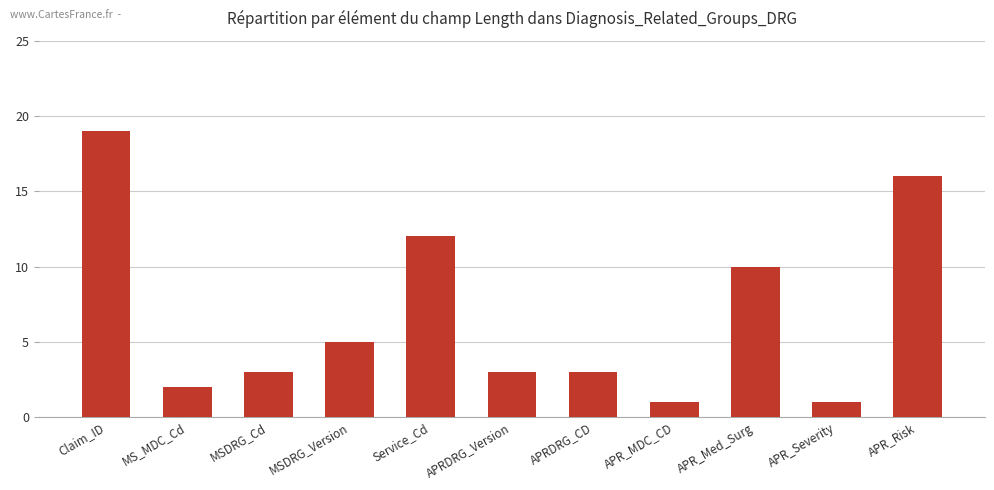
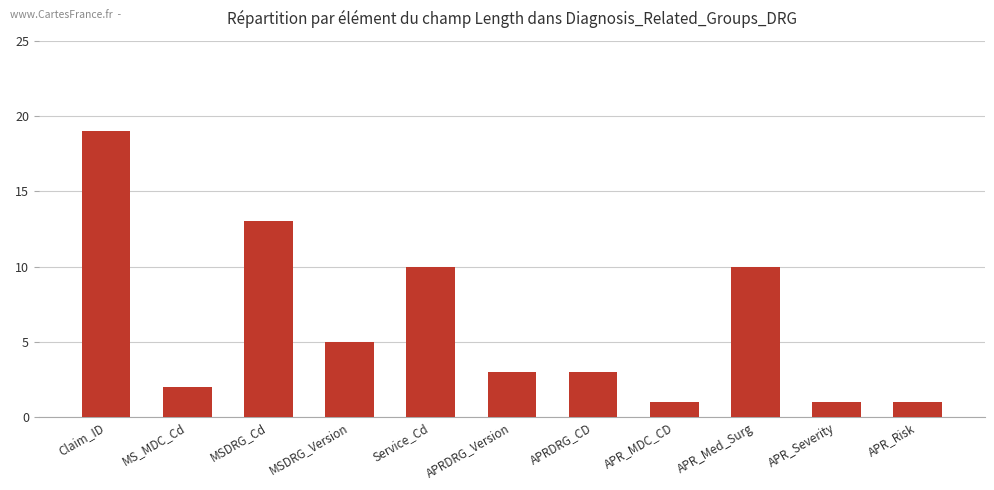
MSDRG_Cd: 3 -> 13
Service_Cd: 12 -> 10
APR_Risk: 16 -> 1
